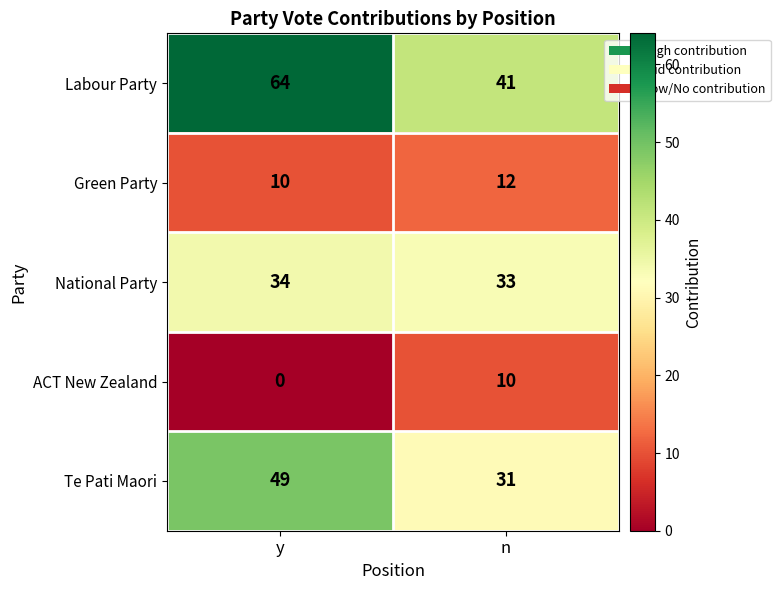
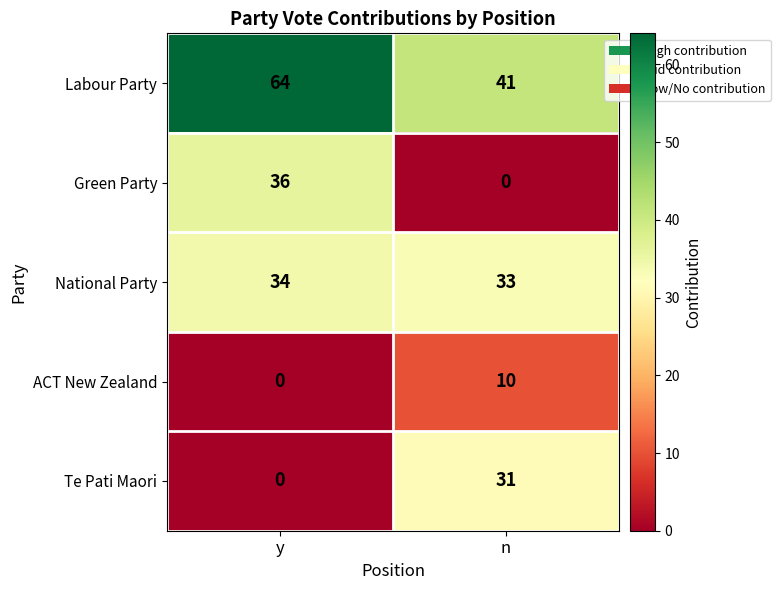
Green Party, y: 10 -> 36
Green Party, n: 12 -> 0
Te Pati Maori, y: 49 -> 0
